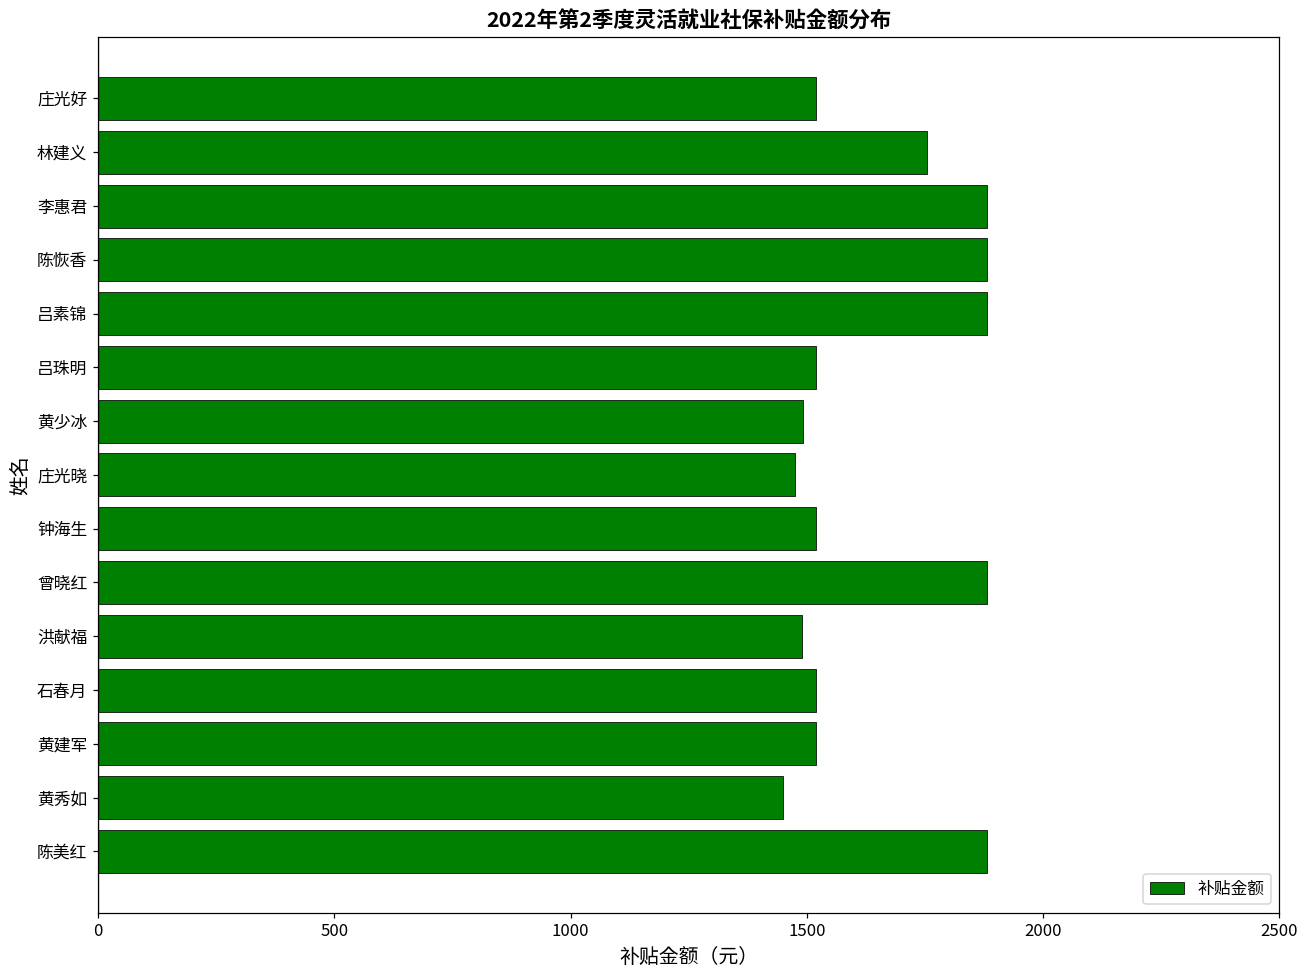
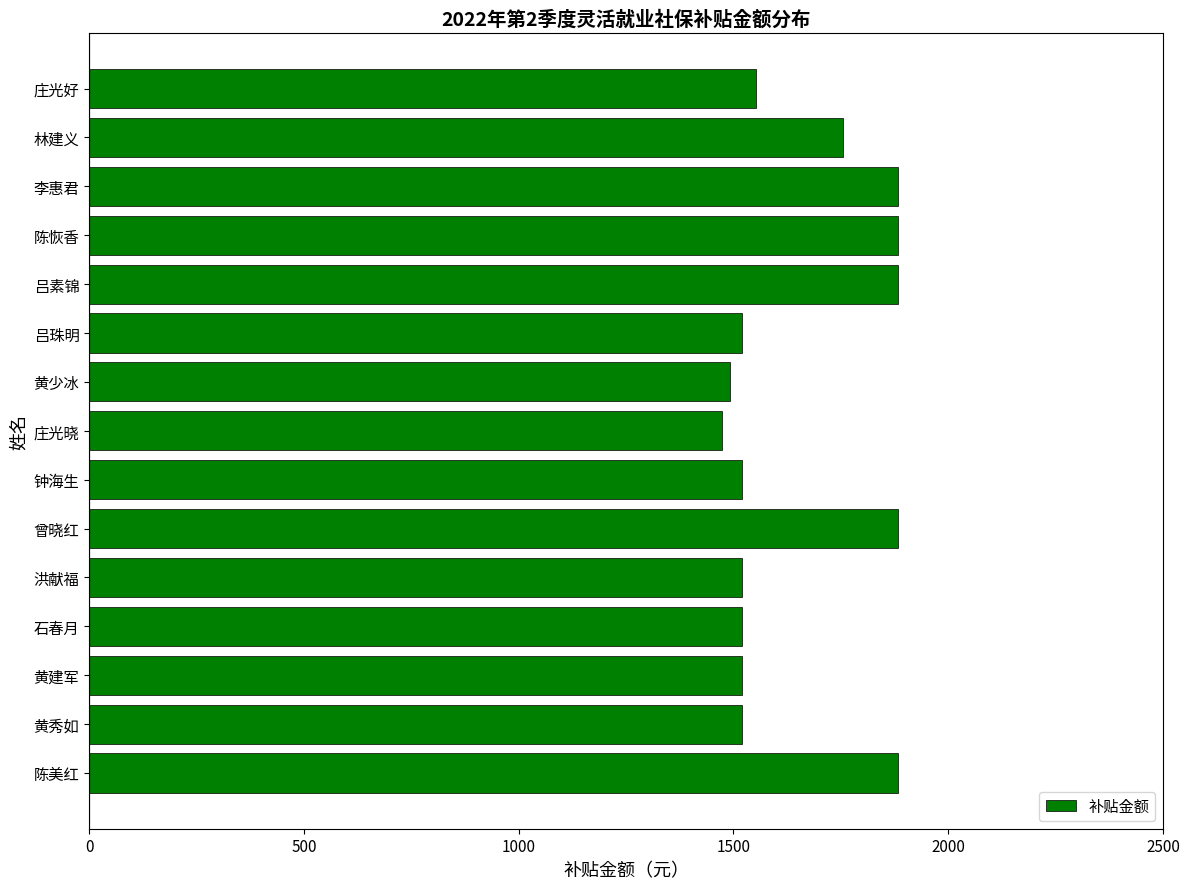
庄光好: 1520 -> 1550
洪献福: 1490 -> 1520
黄秀如: 1450 -> 1520
